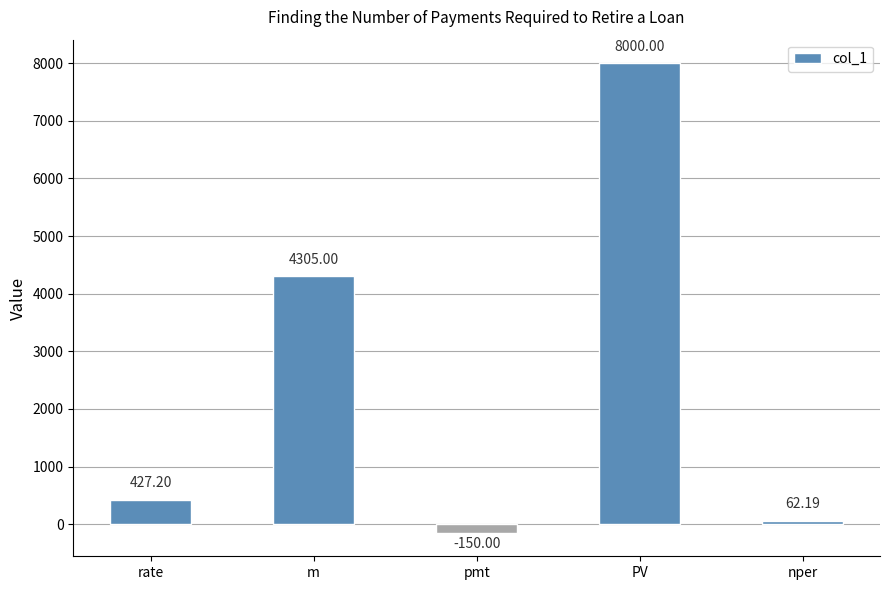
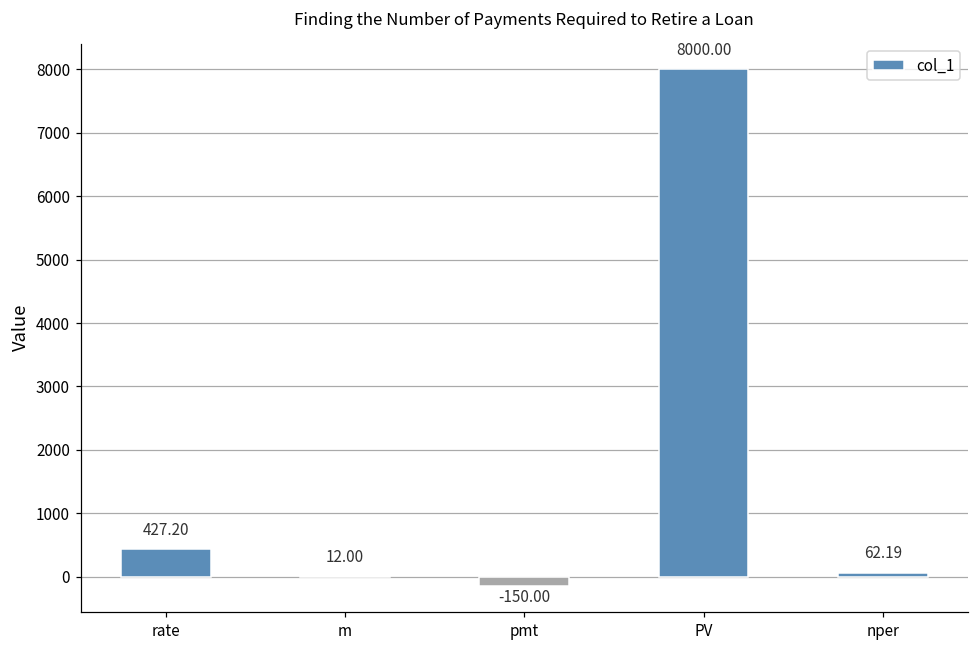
m: 4305.00 -> 12.00
